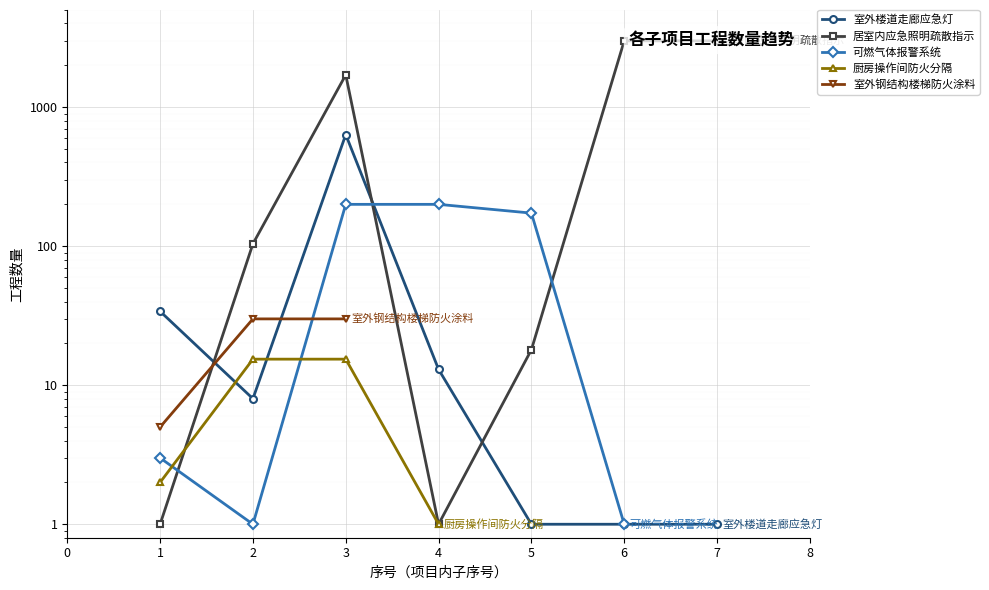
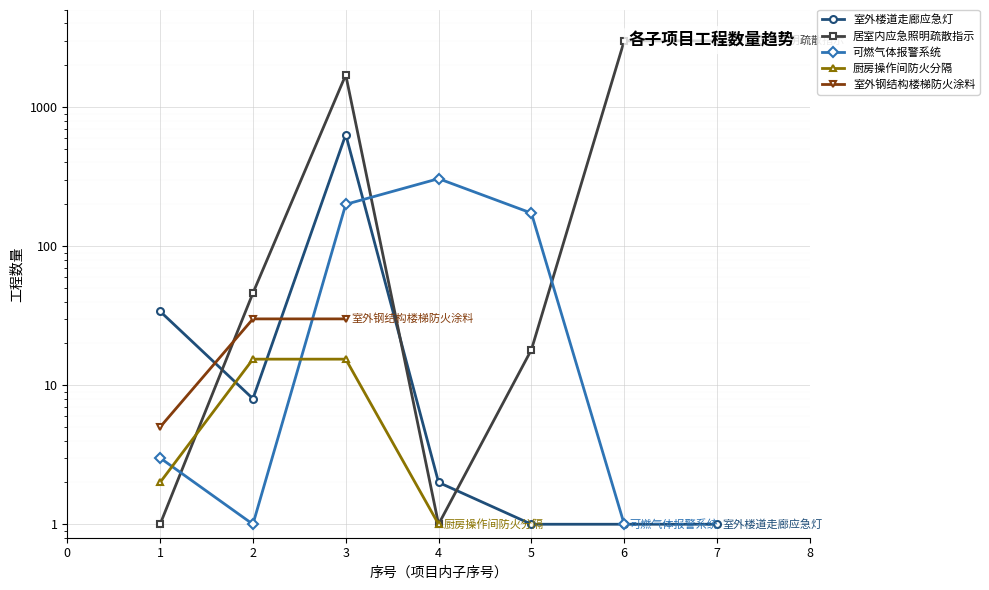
居室内应急照明疏散指示, 2: 100 -> 46
室外楼道走廊应急灯, 4: 13 -> 2
可燃气体报警系统, 4: 200 -> 310
